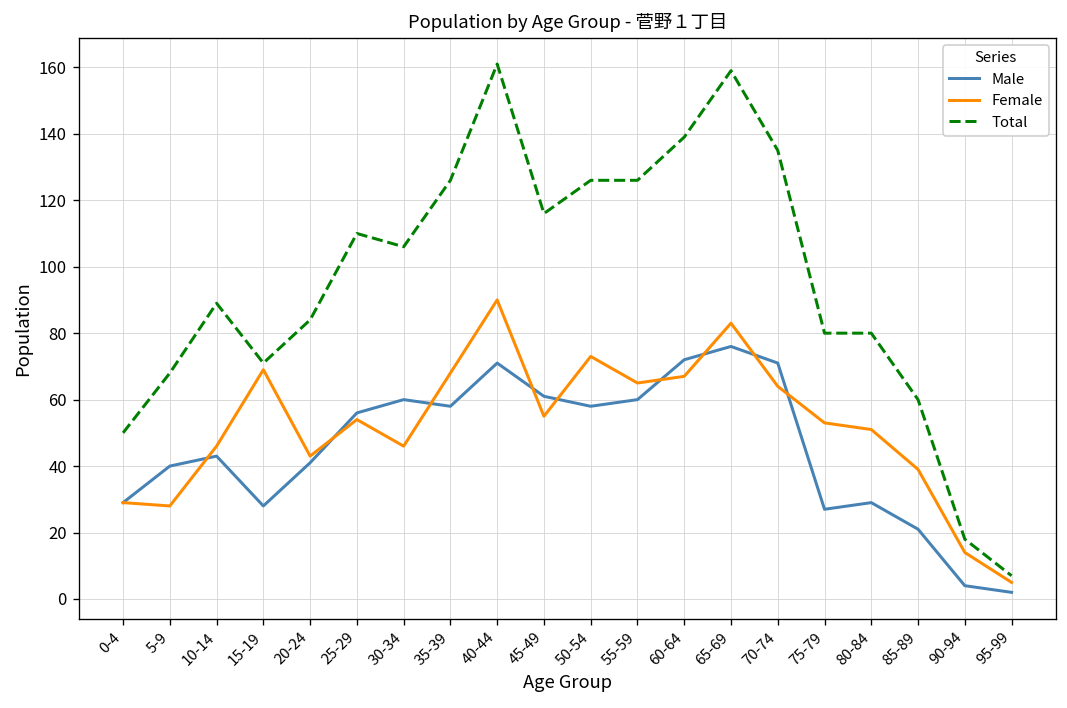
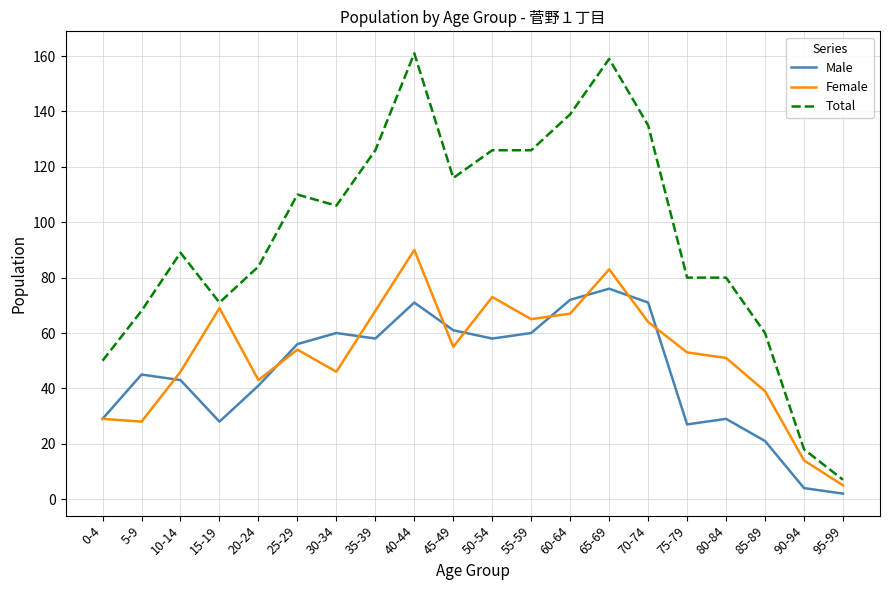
Male, 5-9: 40 -> 45
